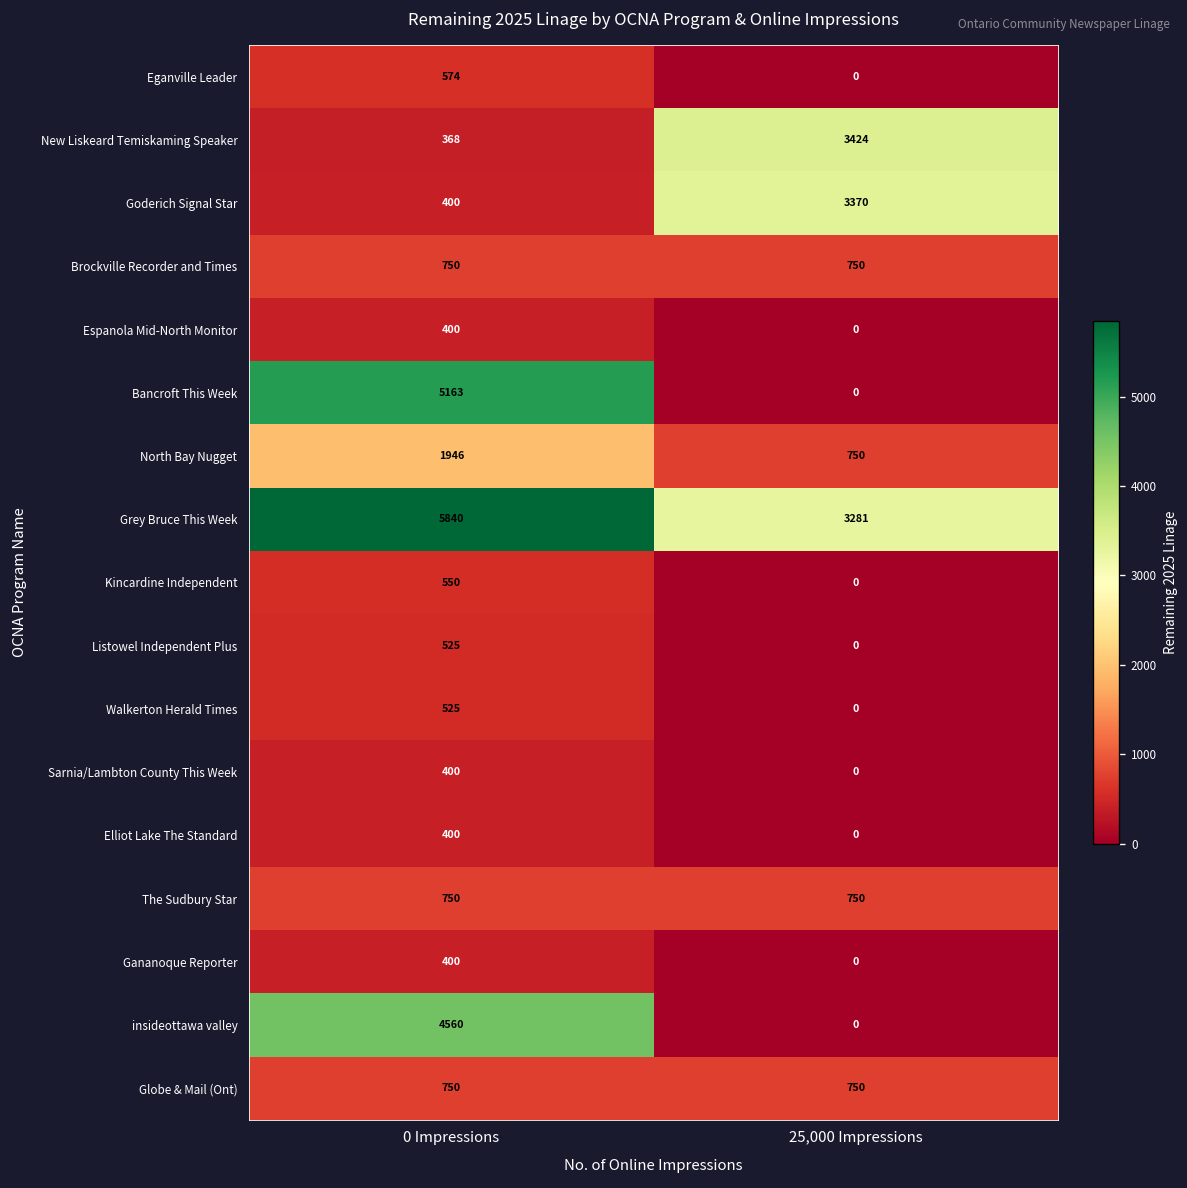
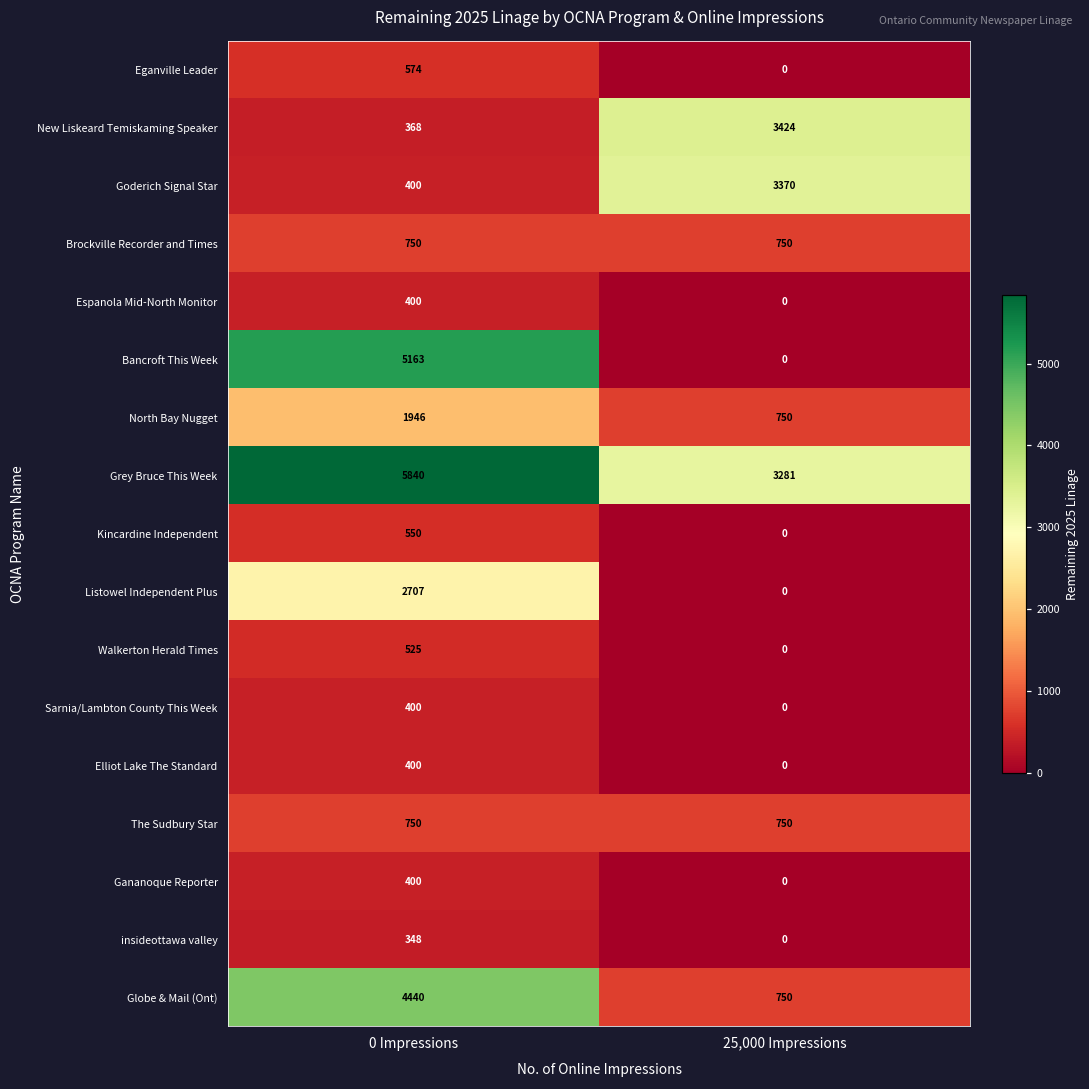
Listowel Independent Plus, 0 Impressions: 525 -> 2707
insideottawa valley, 0 Impressions: 4560 -> 348
Globe & Mail (Ont), 0 Impressions: 750 -> 4440
